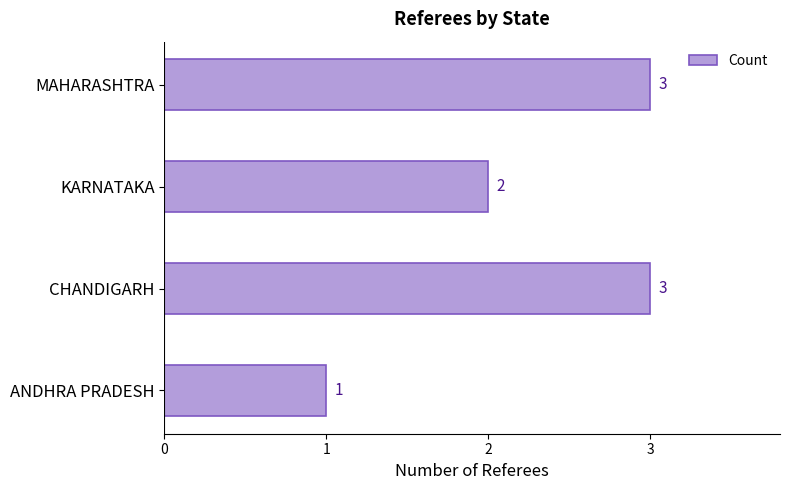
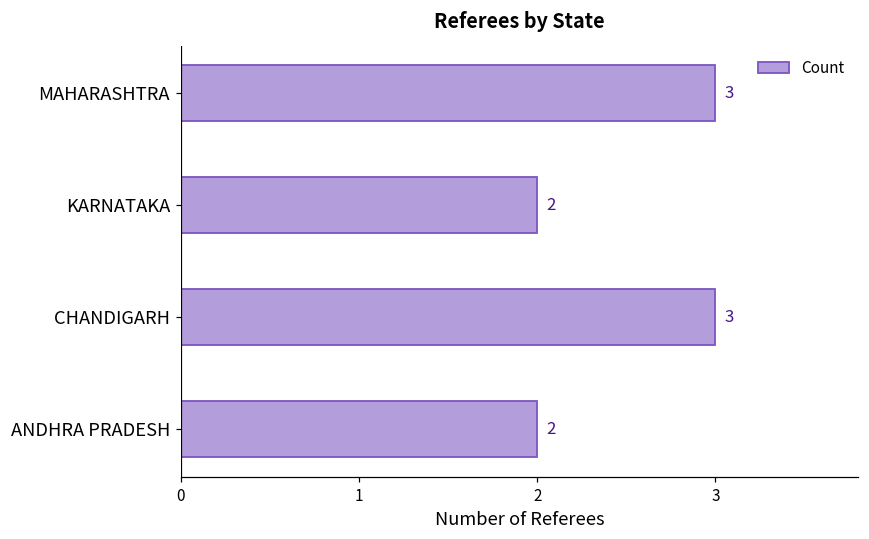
ANDHRA PRADESH: 1 -> 2
